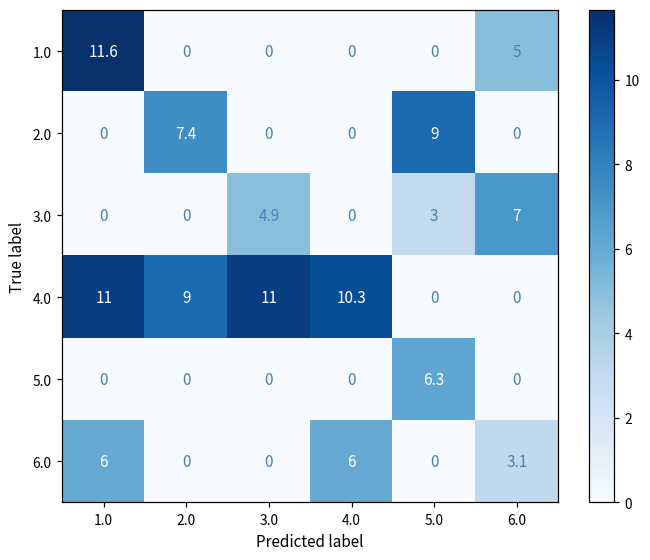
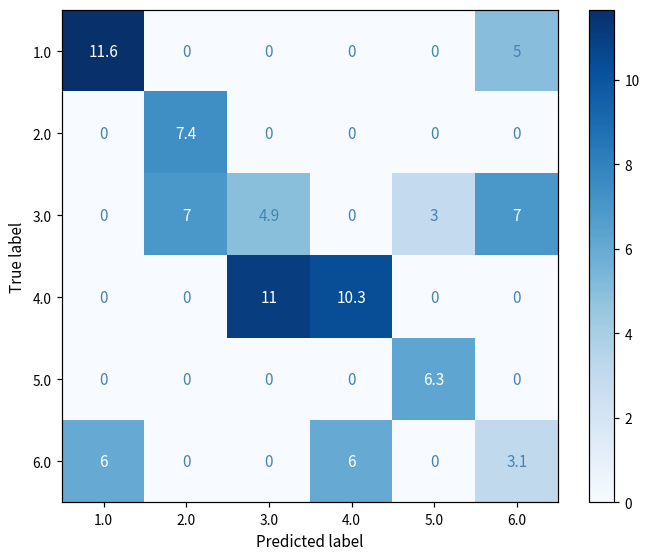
2.0, 5.0: 9 -> 0
3.0, 2.0: 0 -> 7
4.0, 1.0: 11 -> 0
4.0, 2.0: 9 -> 0
